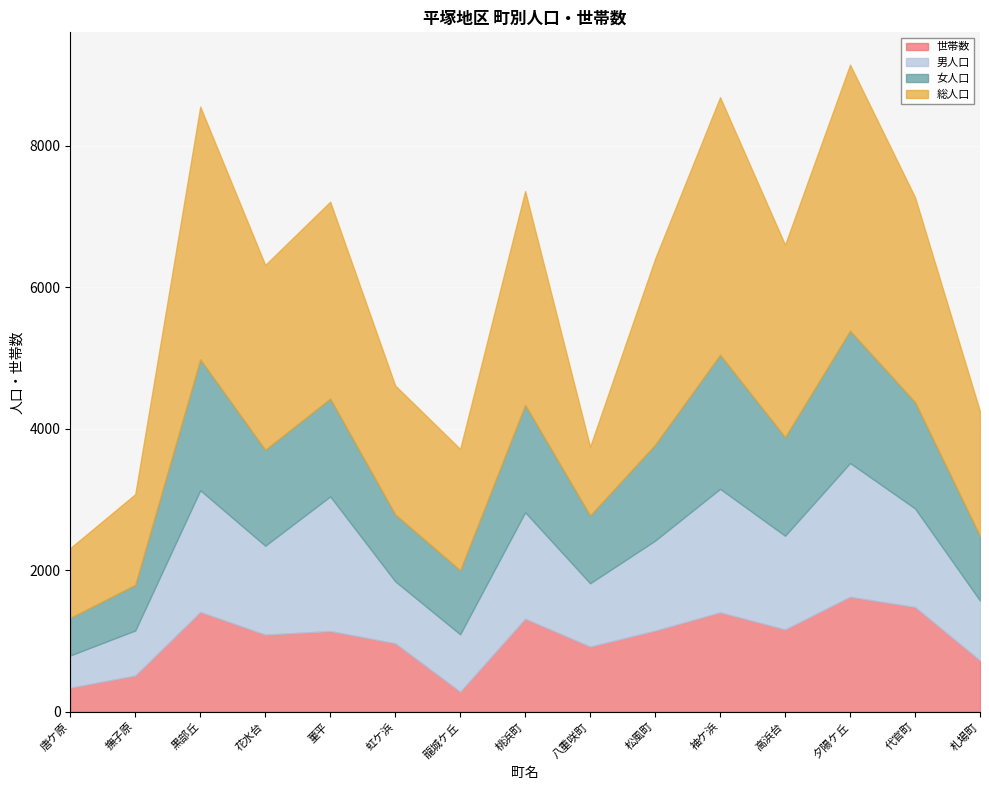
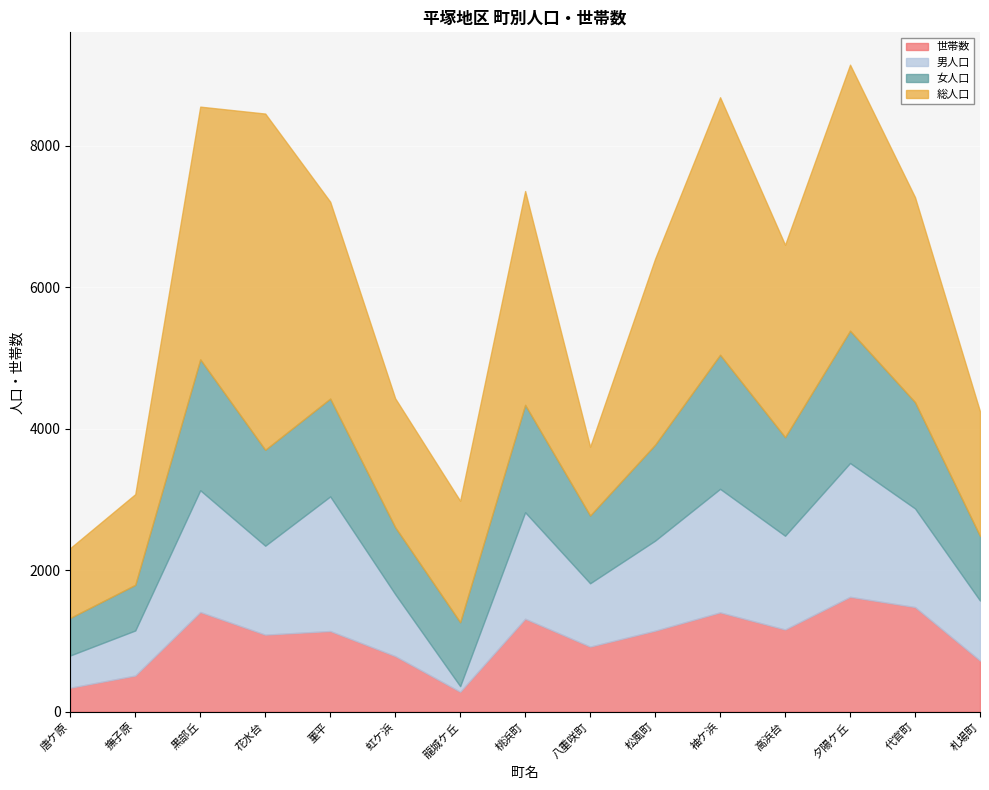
総人口, 花水台: 2600 -> 4800
世帯数, 虹ケ浜: 1000 -> 800
男人口, 龍城ケ丘: 800 -> 100
